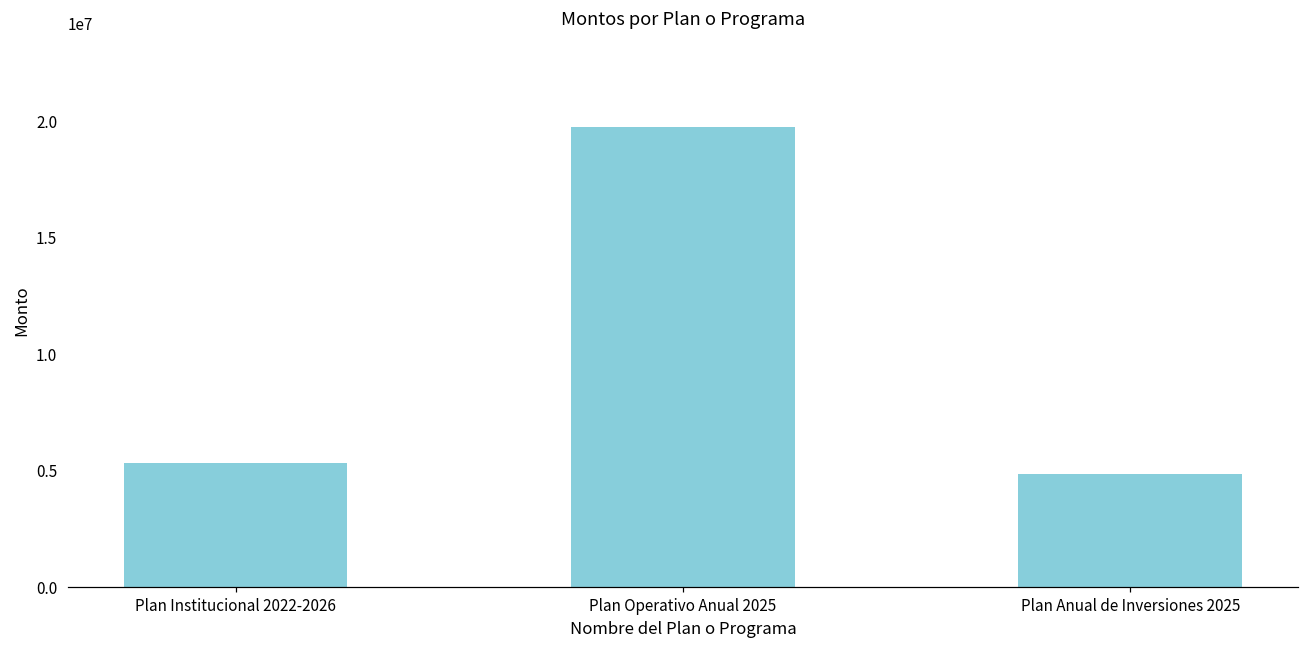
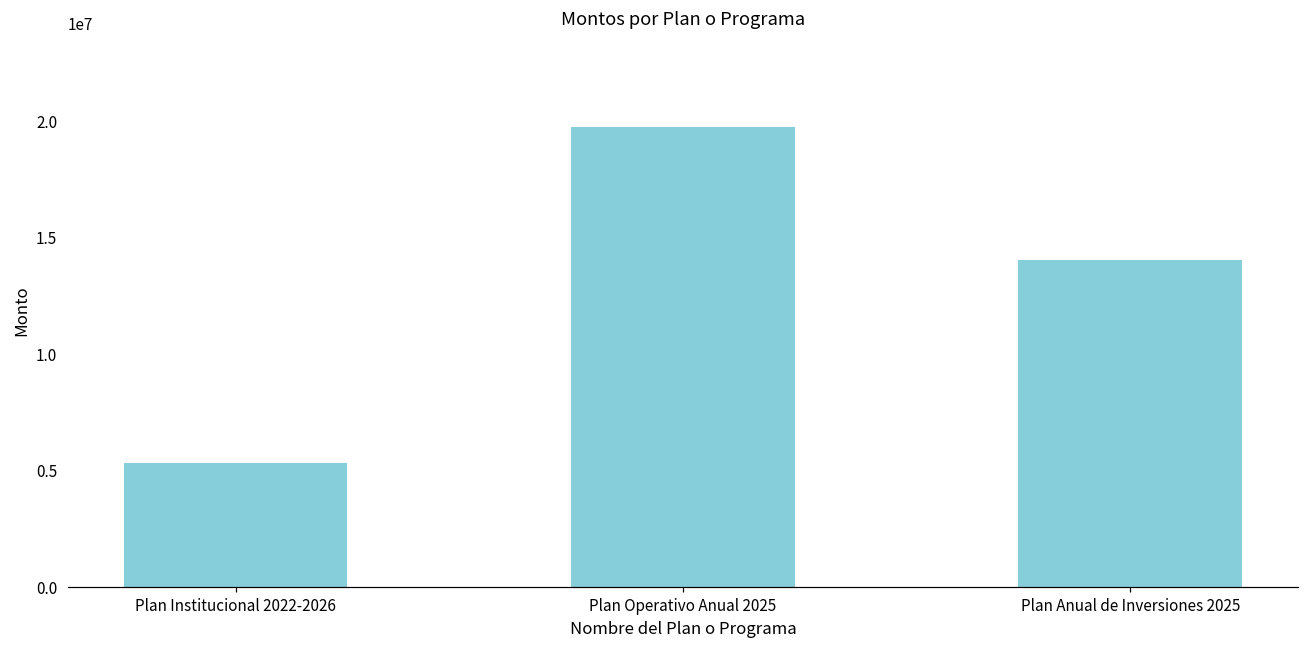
Plan Anual de Inversiones 2025: 4800000 -> 14100000
